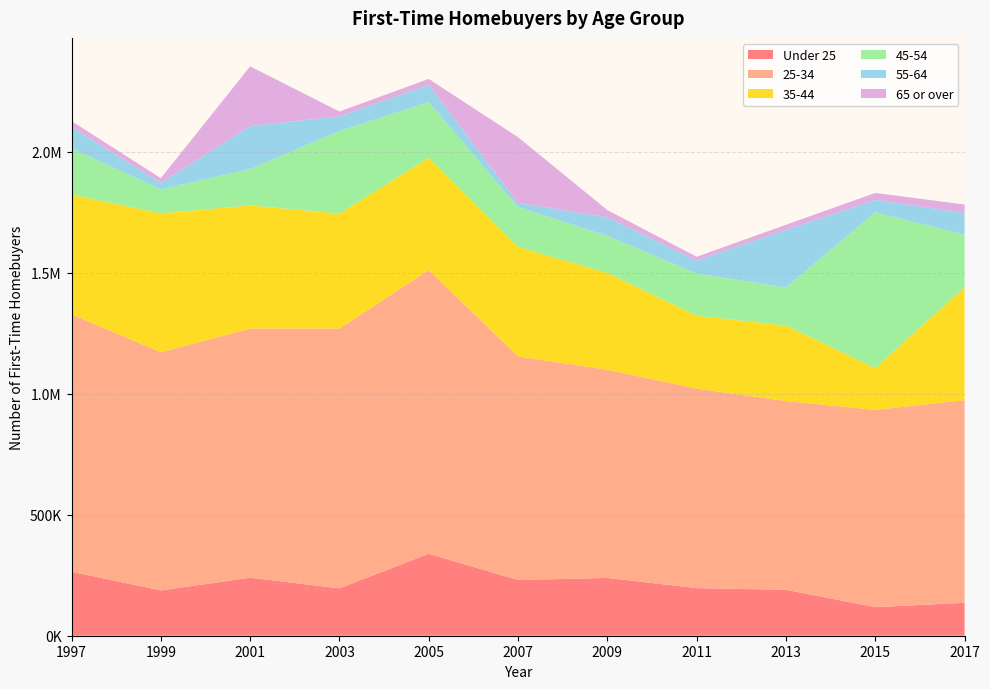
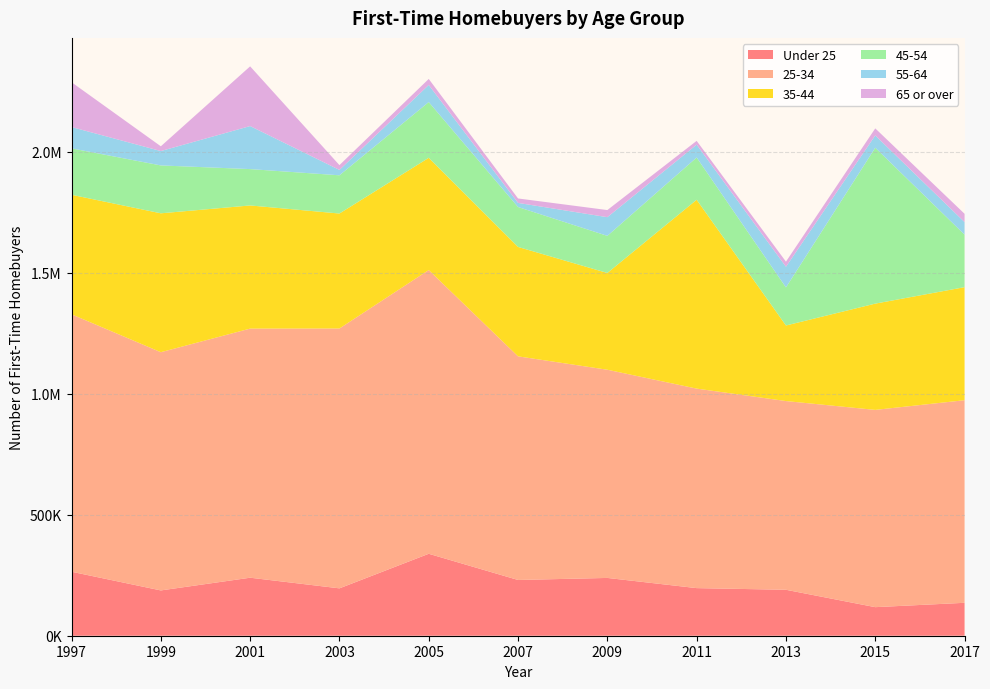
65 or over, 1997: 20000 -> 190000
45-54, 1999: 100000 -> 200000
55-64, 1999: 30000 -> 60000
45-54, 2003: 340000 -> 160000
55-64, 2003: 60000 -> 20000
65 or over, 2007: 270000 -> 20000
35-44, 2011: 300000 -> 780000
55-64, 2013: 240000 -> 90000
35-44, 2015: 170000 -> 440000
55-64, 2017: 90000 -> 50000
